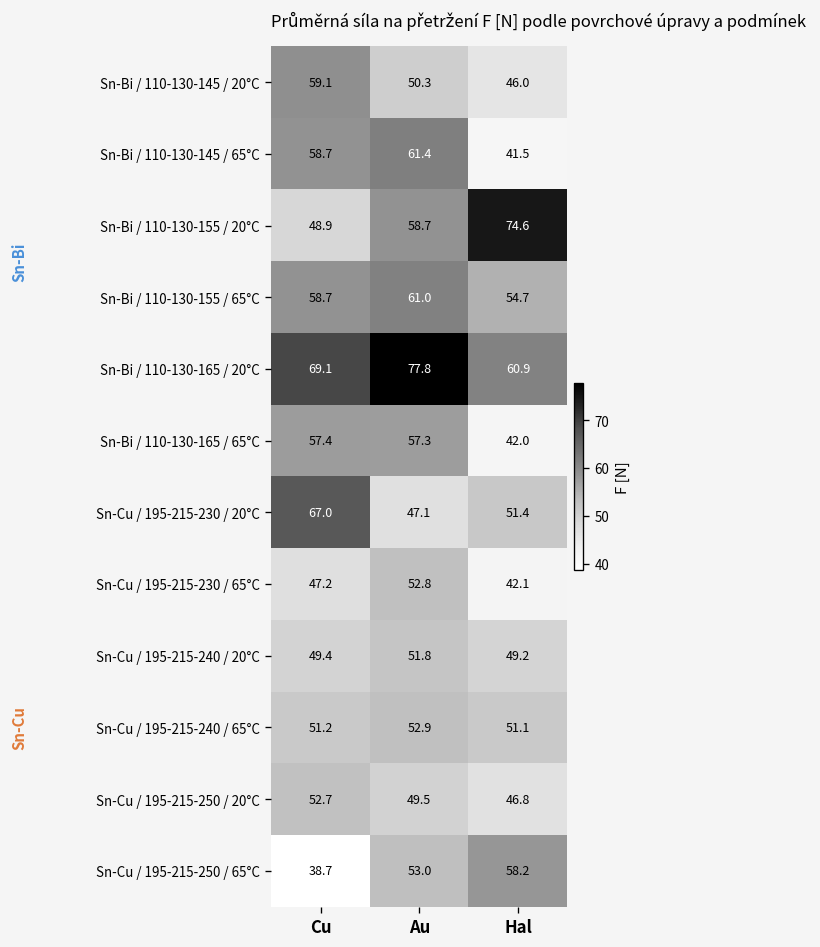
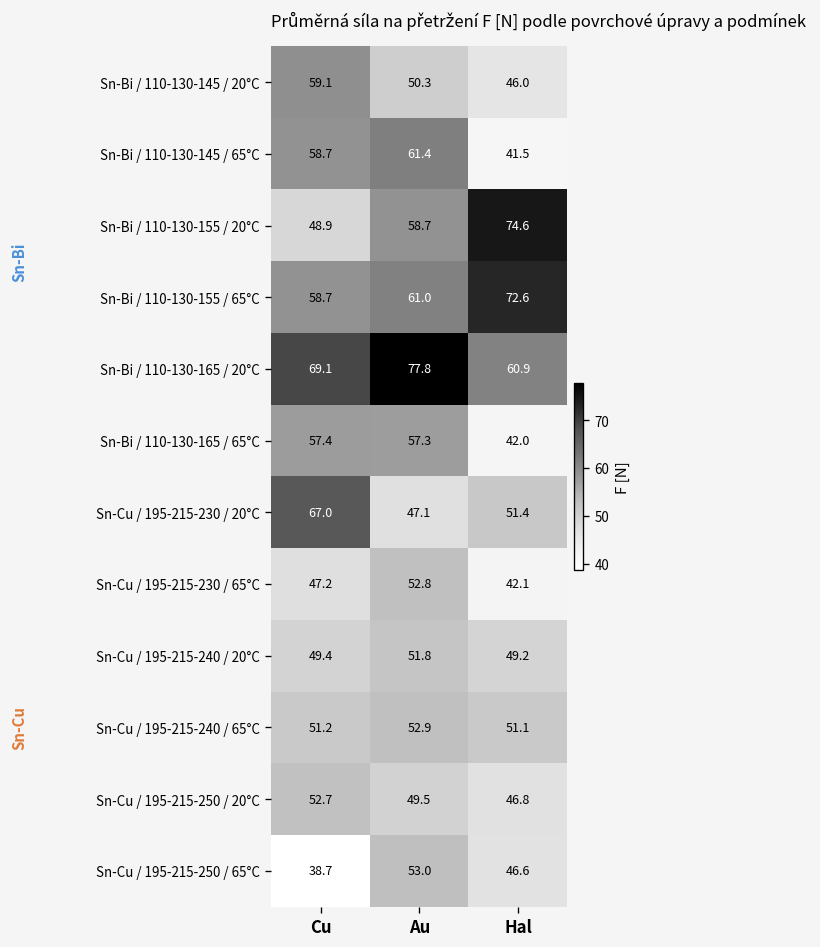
Sn-Bi / 110-130-155 / 65°C, Hal: 54.7 -> 72.6
Sn-Cu / 195-215-250 / 65°C, Hal: 58.2 -> 46.6
